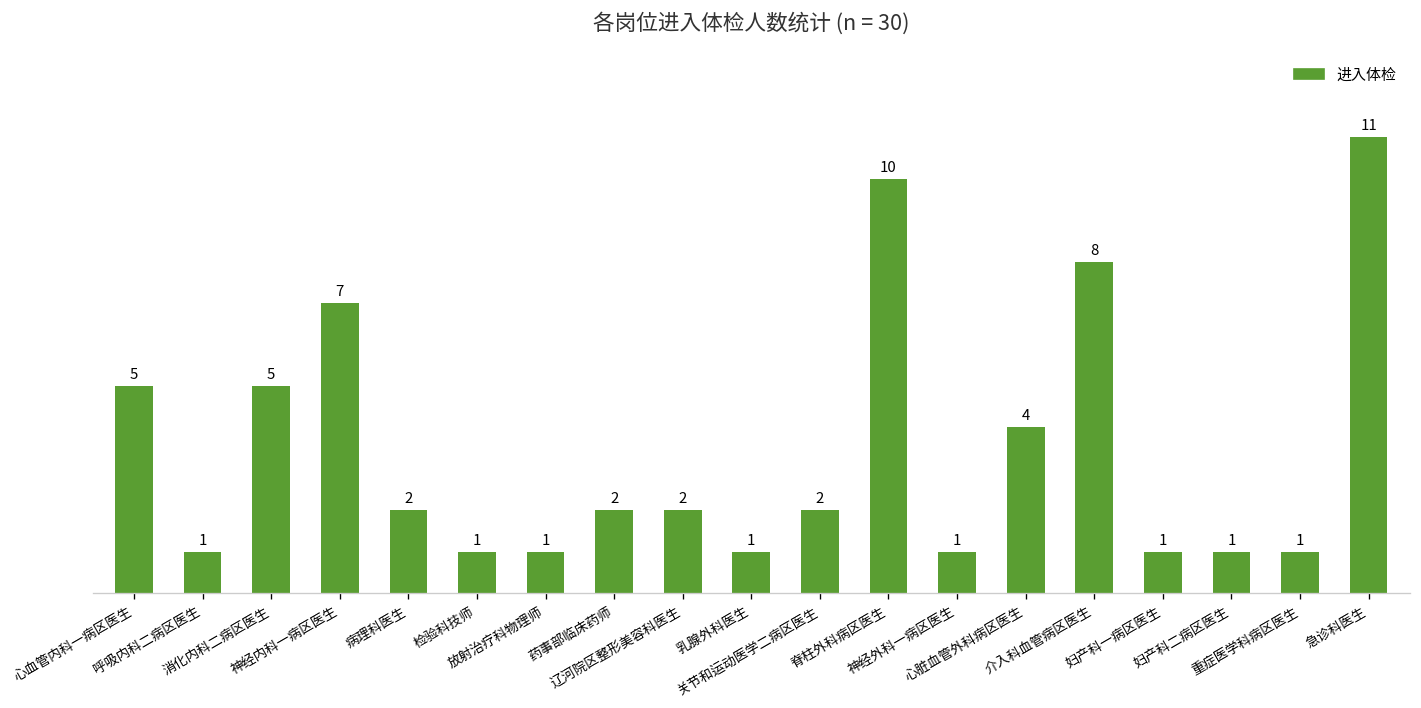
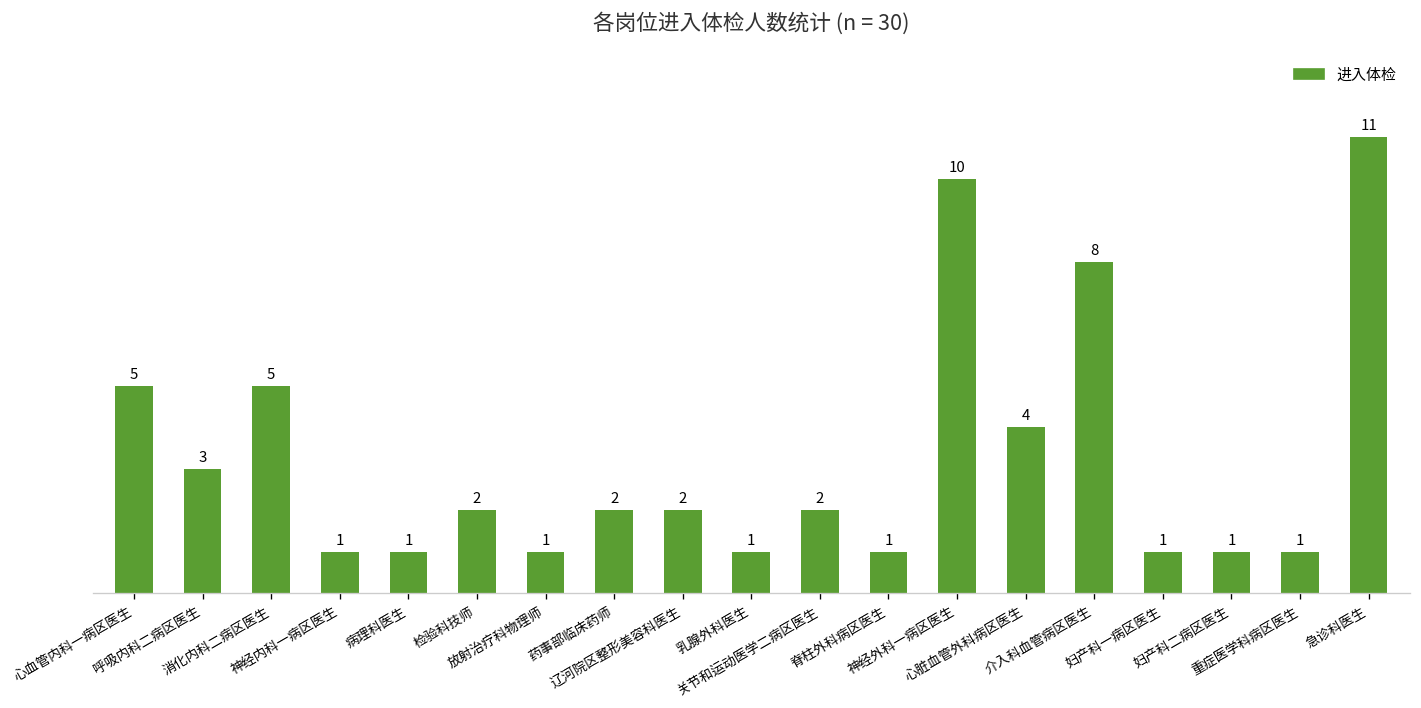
呼吸内科二病区医生: 1 -> 3
神经内科一病区医生: 7 -> 1
病理科医生: 2 -> 1
检验科技师: 1 -> 2
脊柱外科病区医生: 10 -> 1
神经外科一病区医生: 1 -> 10
